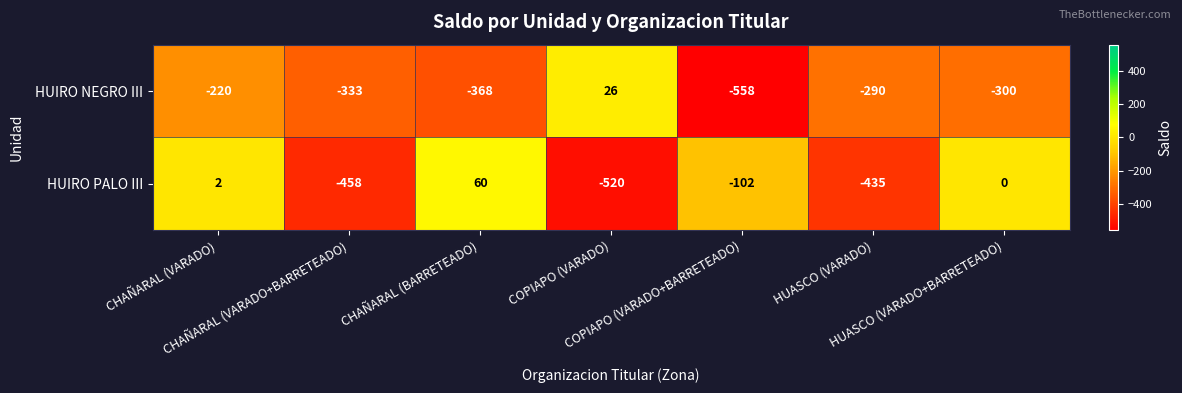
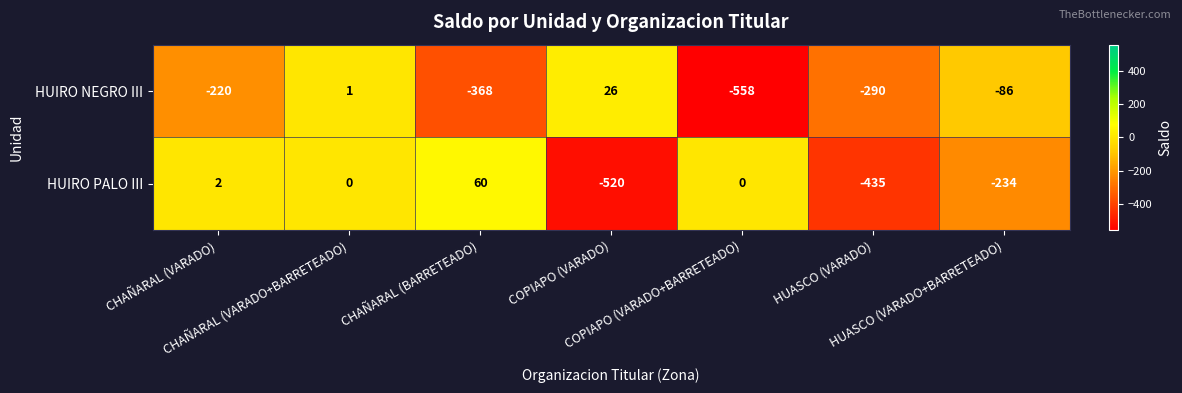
HUIRO NEGRO III, CHAÑARAL (VARADO+BARRETEADO): -333 -> 1
HUIRO NEGRO III, HUASCO (VARADO+BARRETEADO): -300 -> -86
HUIRO PALO III, CHAÑARAL (VARADO+BARRETEADO): -458 -> 0
HUIRO PALO III, COPIAPO (VARADO+BARRETEADO): -102 -> 0
HUIRO PALO III, HUASCO (VARADO+BARRETEADO): 0 -> -234
